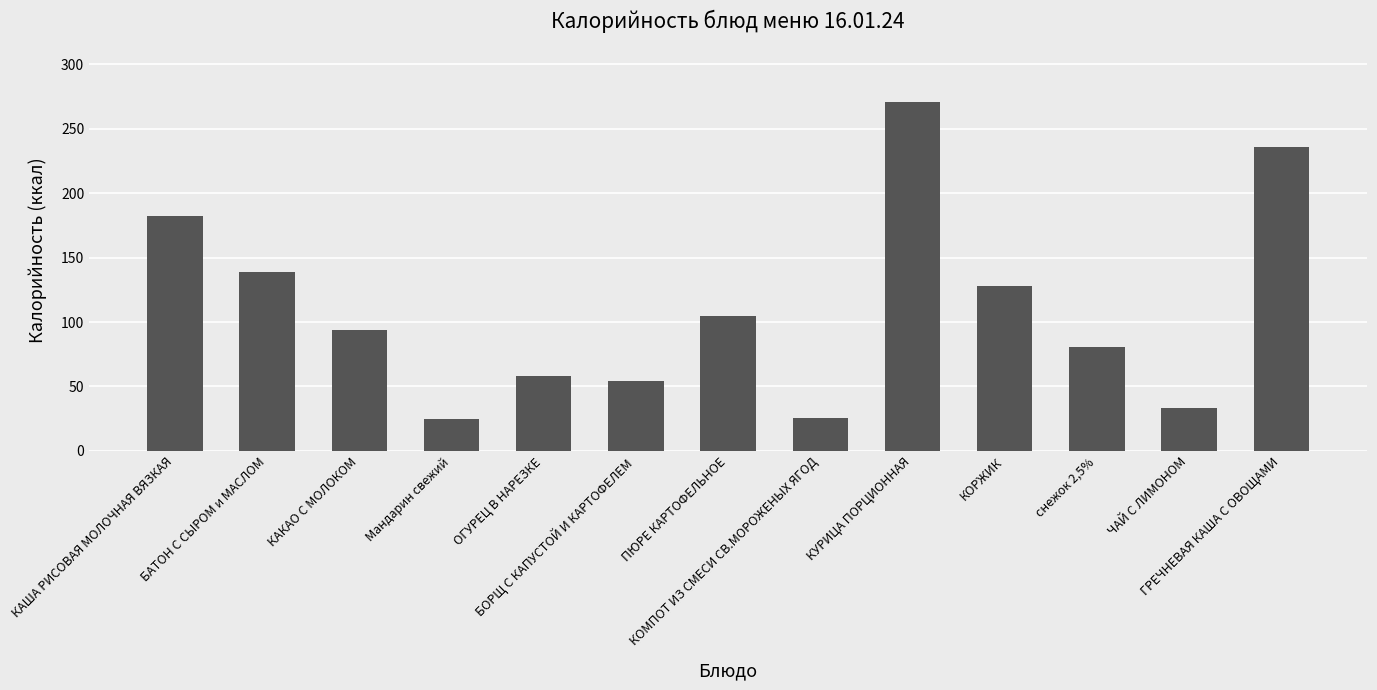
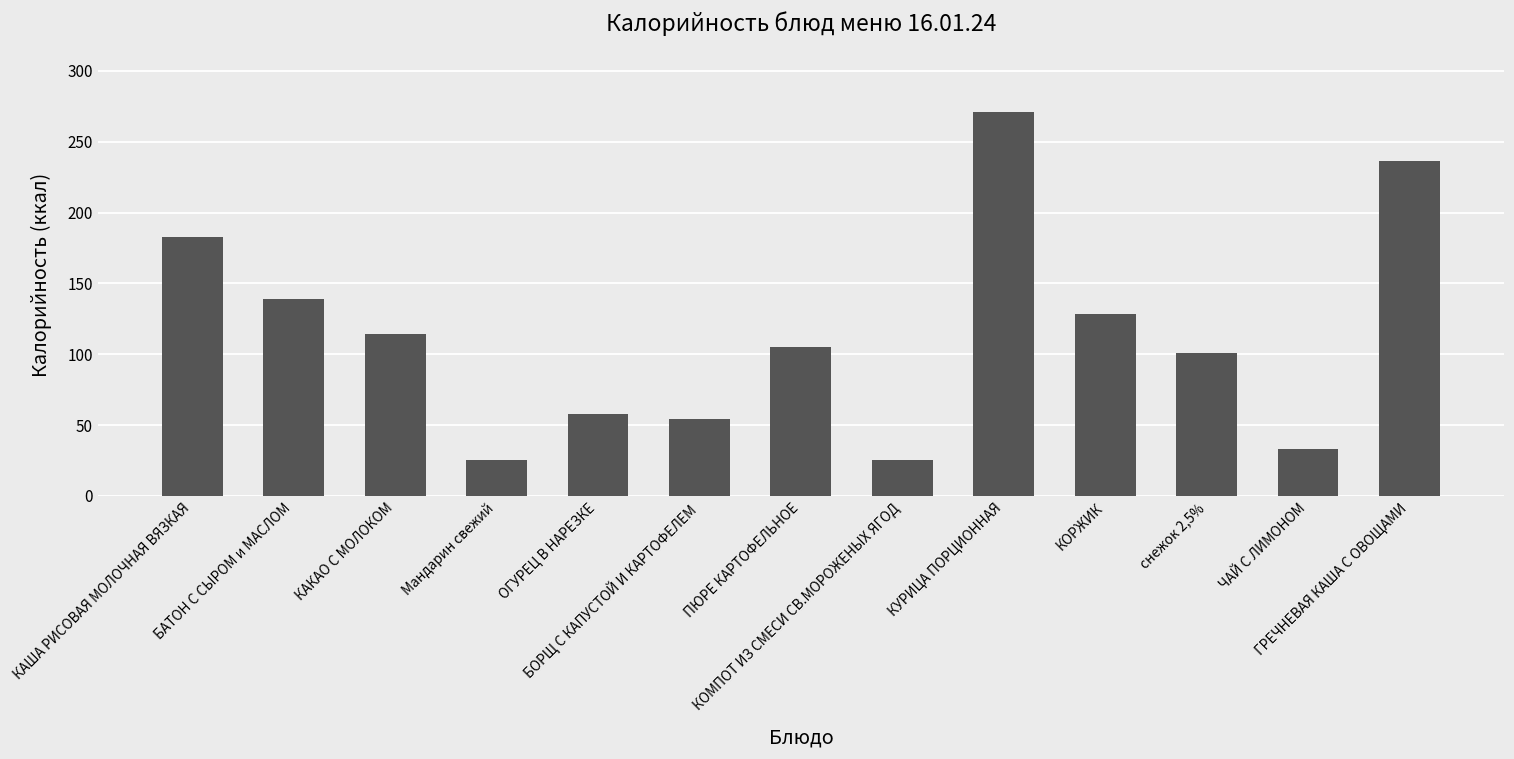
КАКАО С МОЛОКОМ: 94 -> 114
снежок 2,5%: 81 -> 101
